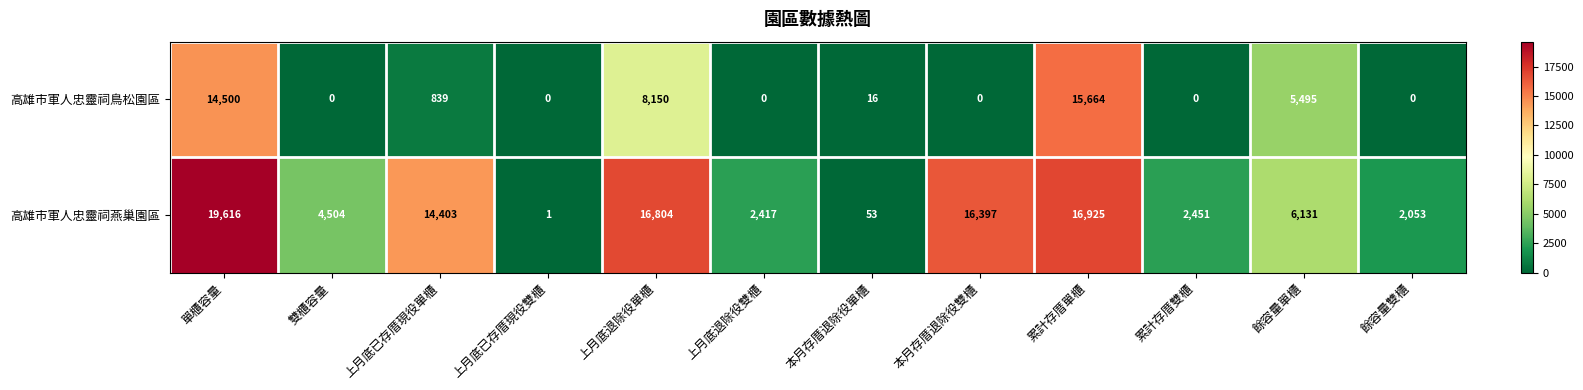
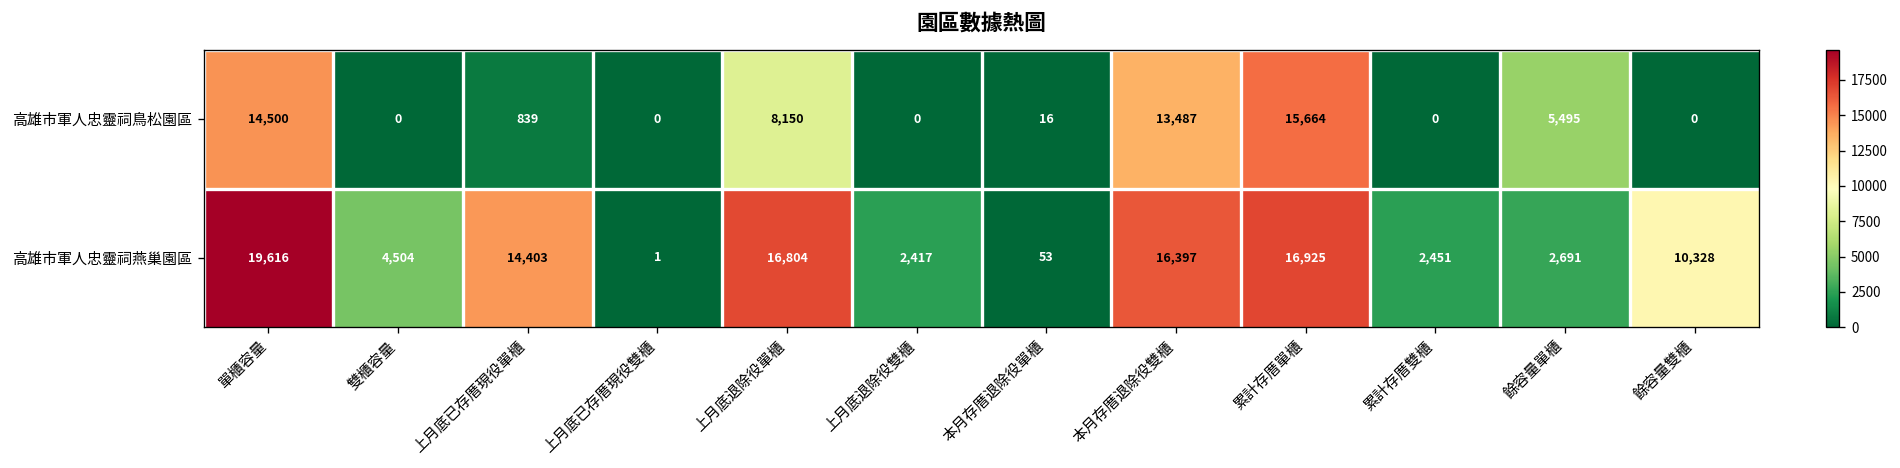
高雄市軍人忠靈祠鳥松園區, 本月存厝退除役雙櫃: 0 -> 13,487
高雄市軍人忠靈祠燕巢園區, 餘容量單櫃: 6,131 -> 2,691
高雄市軍人忠靈祠燕巢園區, 餘容量雙櫃: 2,053 -> 10,328
